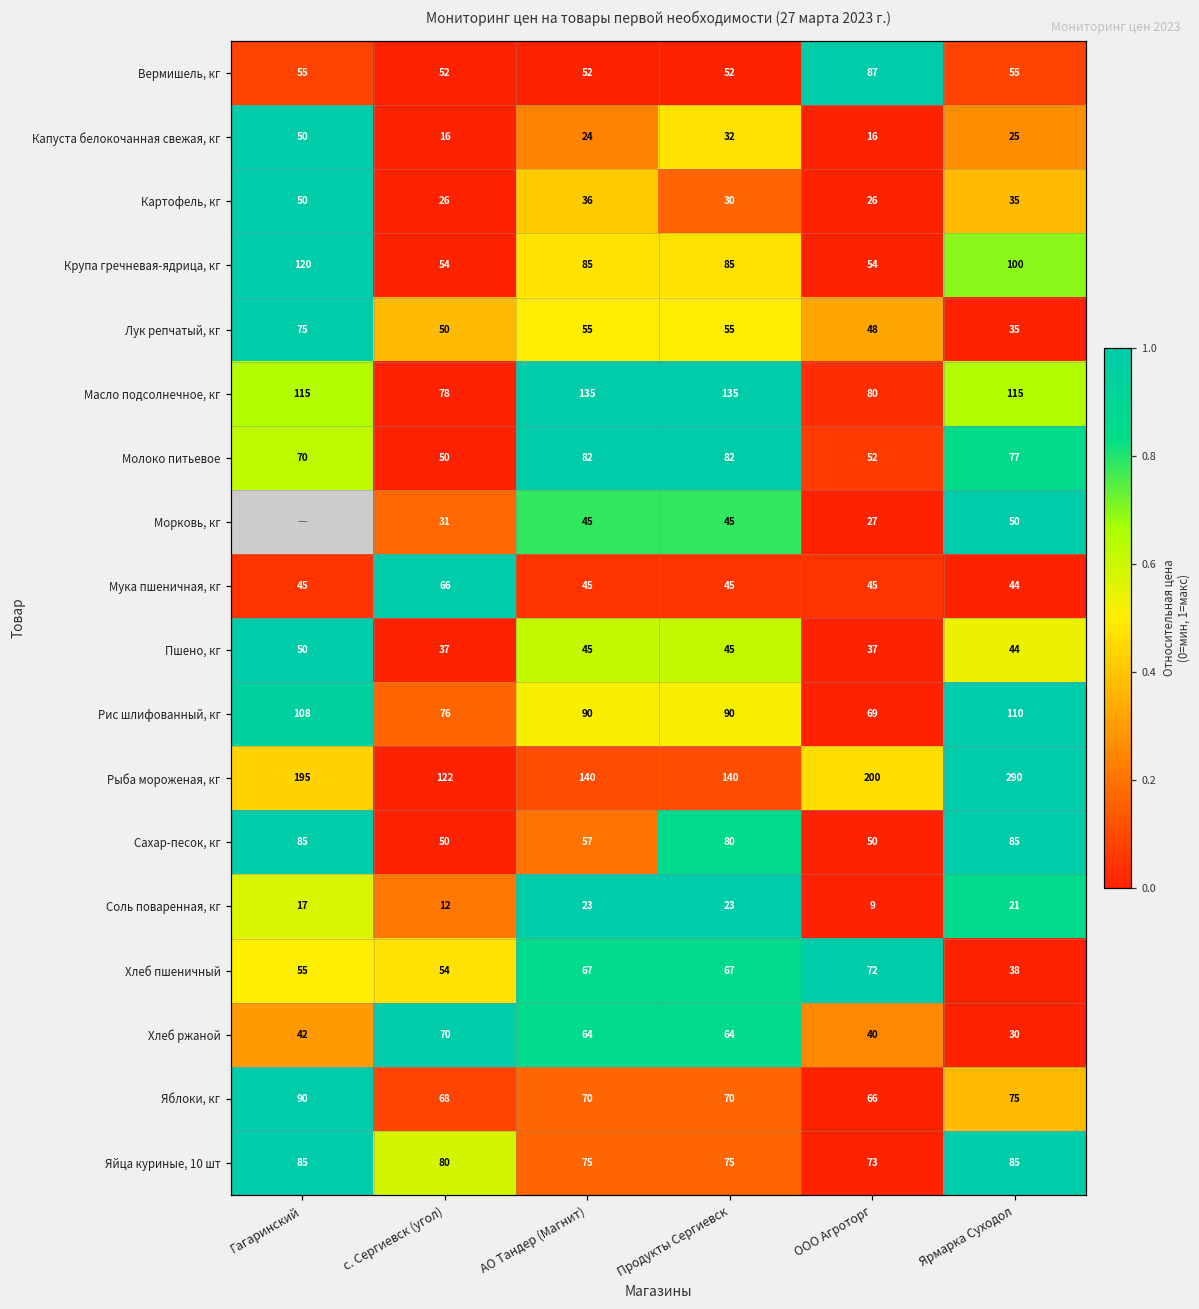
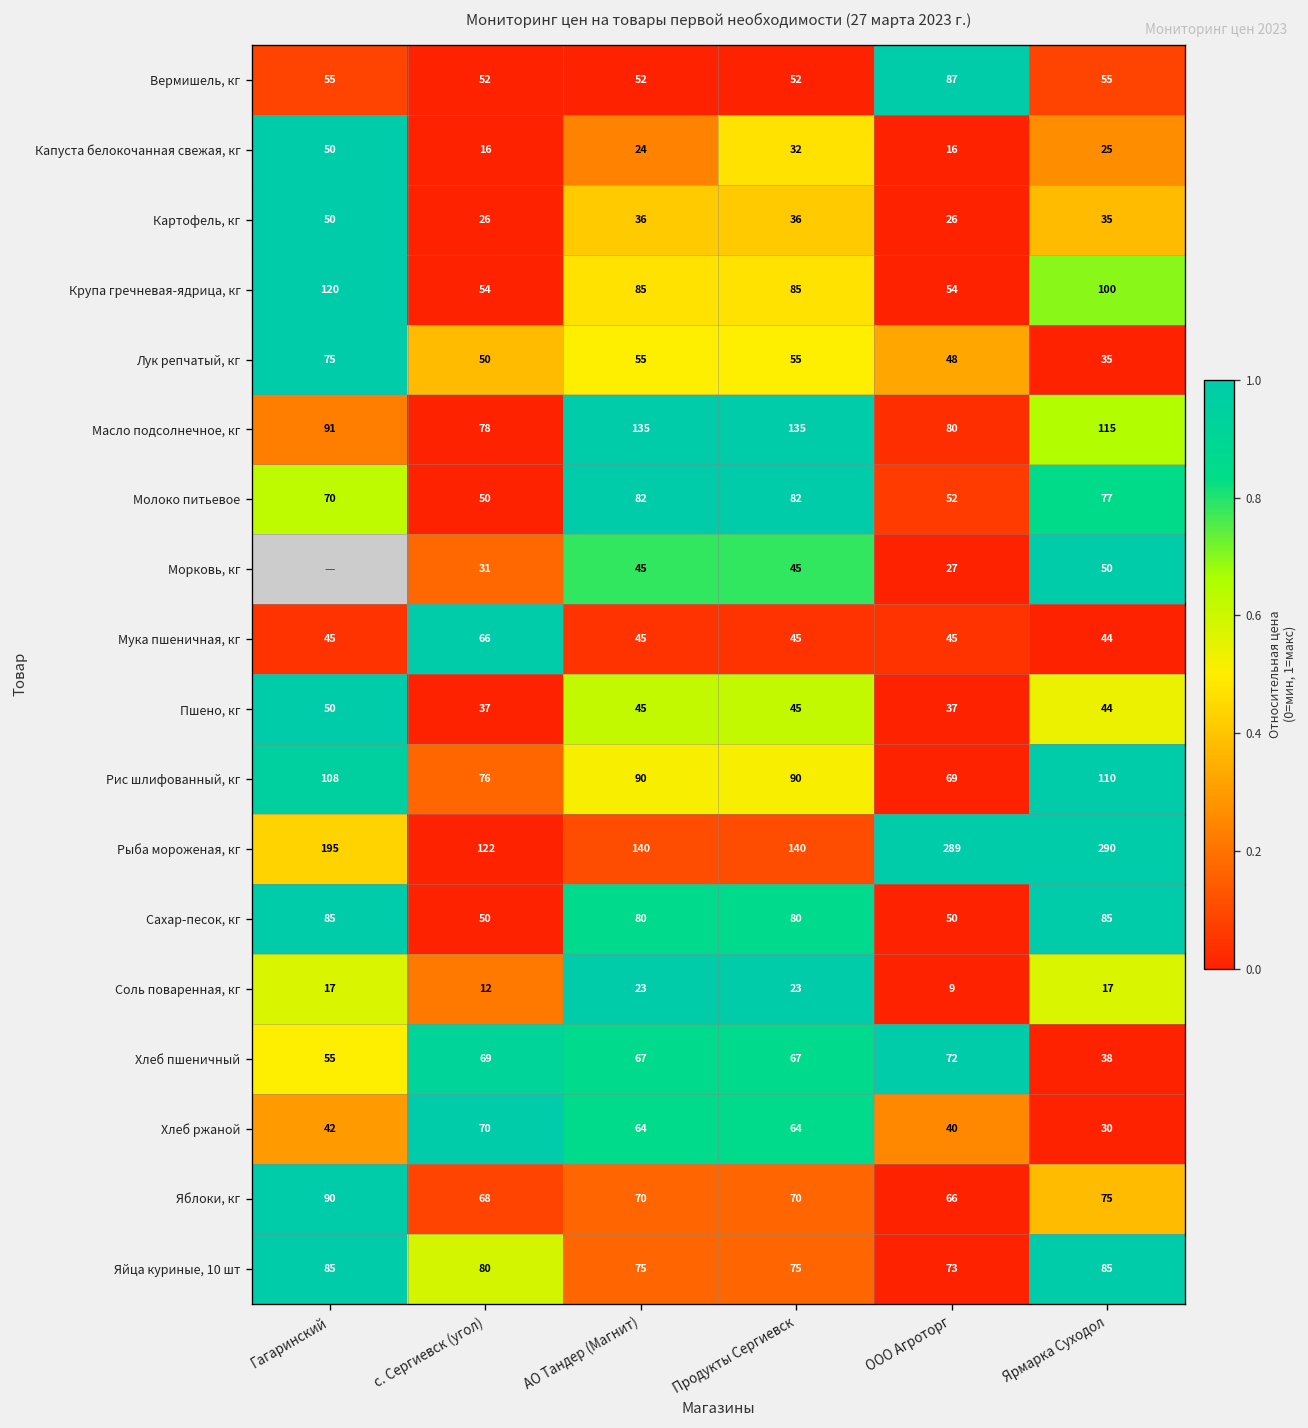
Картофель, кг, Продукты Сергиевск: 30 -> 36
Масло подсолнечное, кг, Гагаринский: 115 -> 91
Рыба мороженая, кг, ООО Агроторг: 200 -> 289
Сахар-песок, кг, АО Тандер (Магнит): 57 -> 80
Соль поваренная, кг, Ярмарка Суходол: 21 -> 17
Хлеб пшеничный, с. Сергиевск (угол): 54 -> 69
